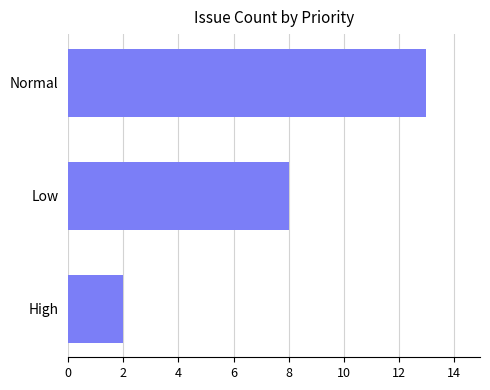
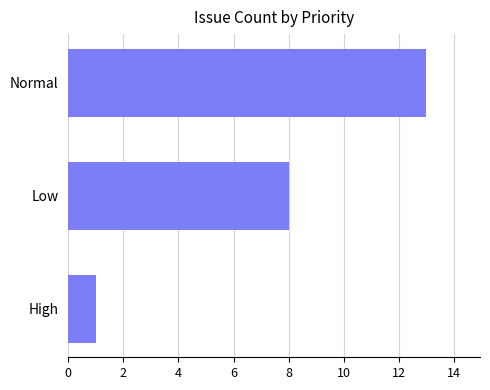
High: 2 -> 1
